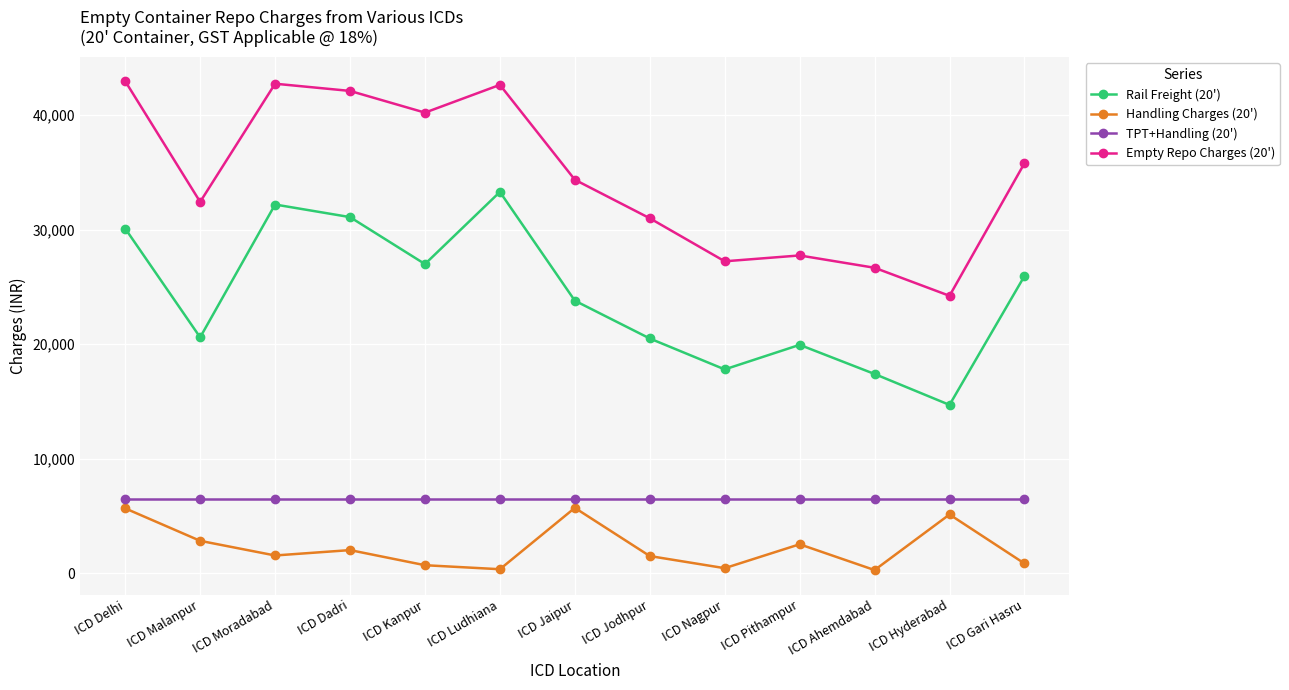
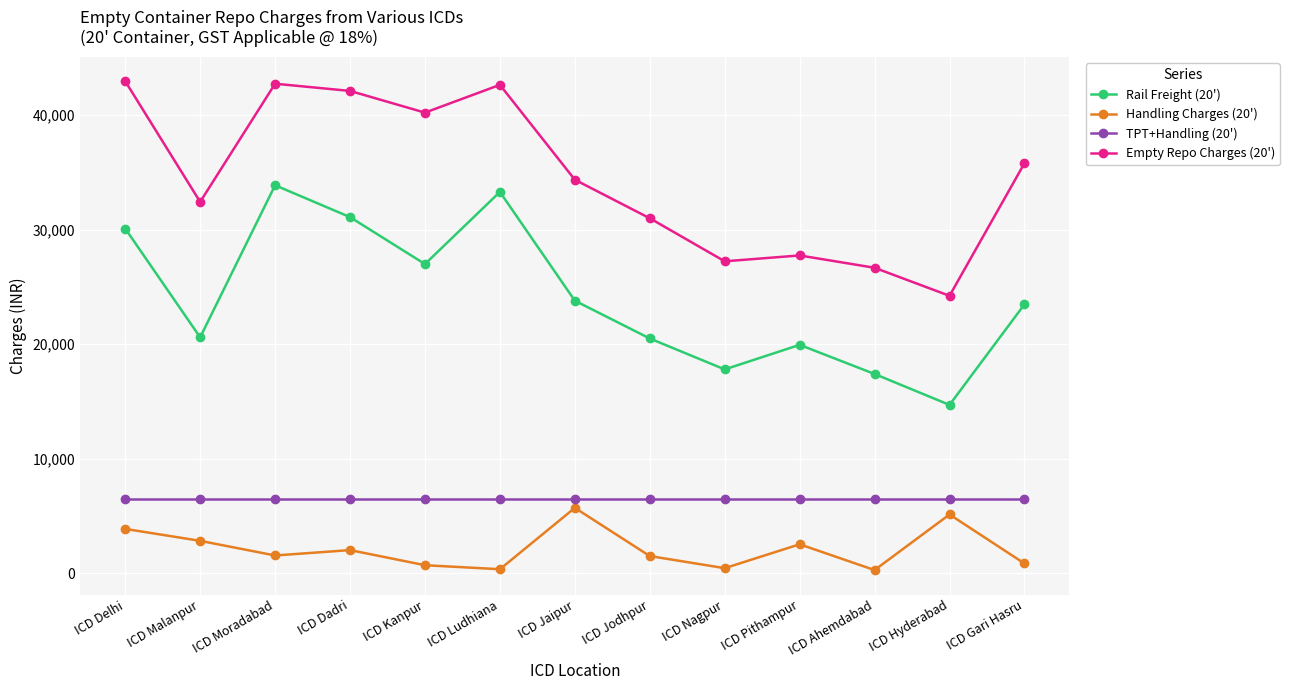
Handling Charges (20'), ICD Delhi: 5,700 -> 3,900
Rail Freight (20'), ICD Moradabad: 32,200 -> 33,900
Rail Freight (20'), ICD Gari Hasru: 26,000 -> 23,500
